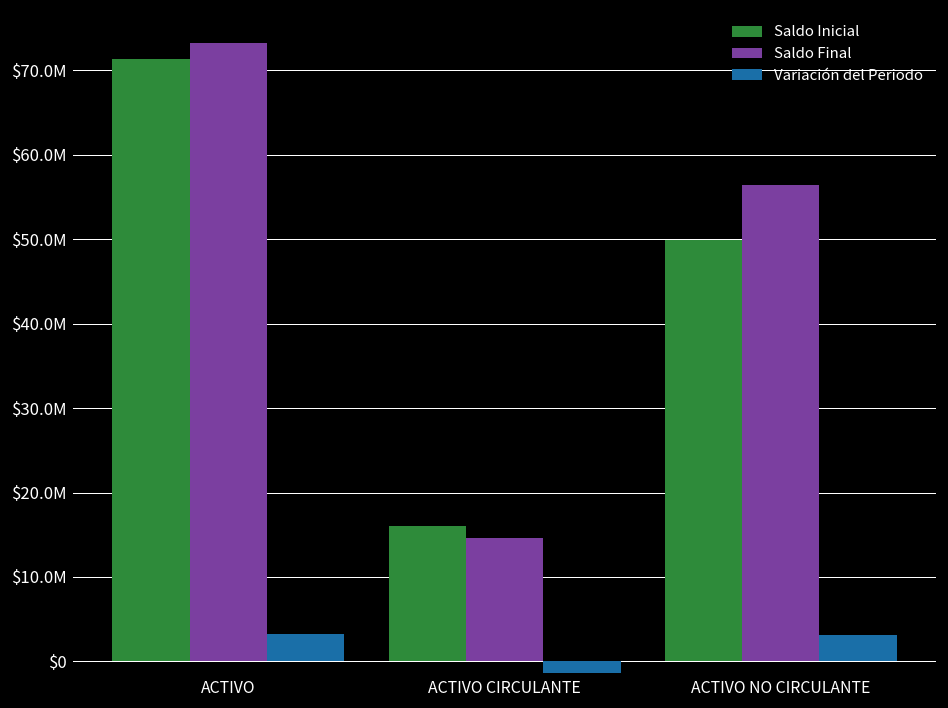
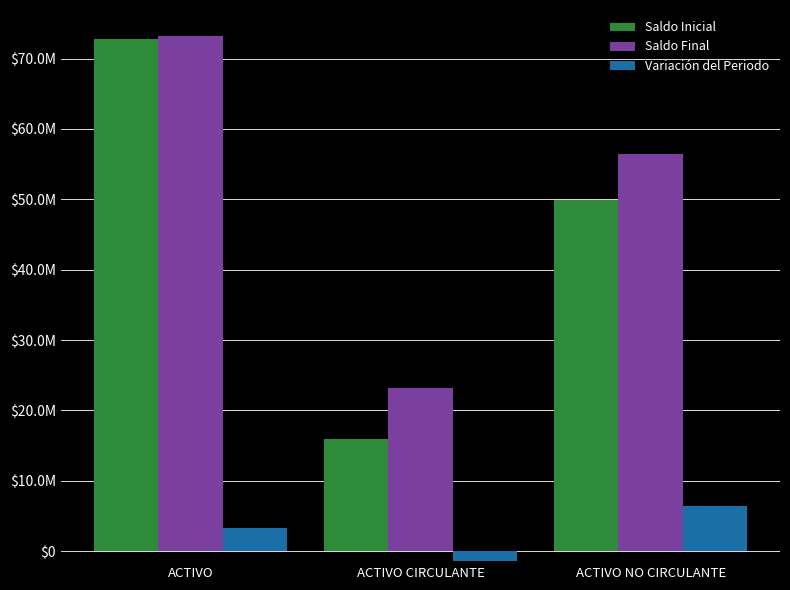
Saldo Inicial, ACTIVO: $71000000 -> $73000000
Saldo Final, ACTIVO CIRCULANTE: $15000000 -> $23000000
Variación del Periodo, ACTIVO NO CIRCULANTE: $3000000 -> $6000000
